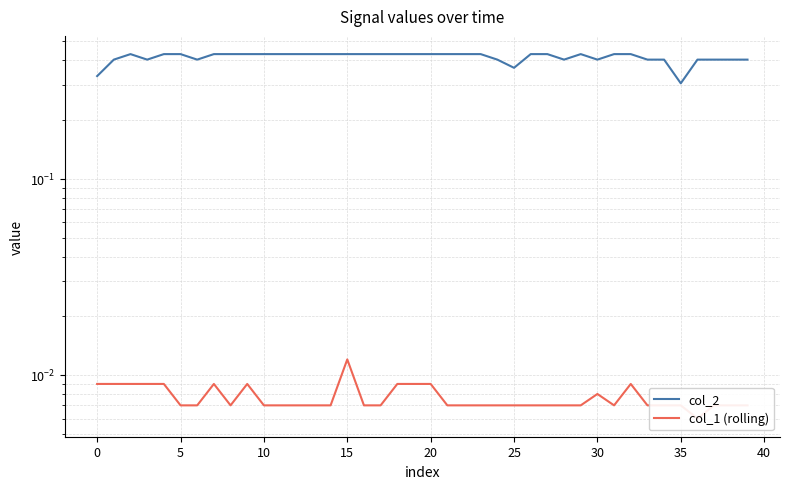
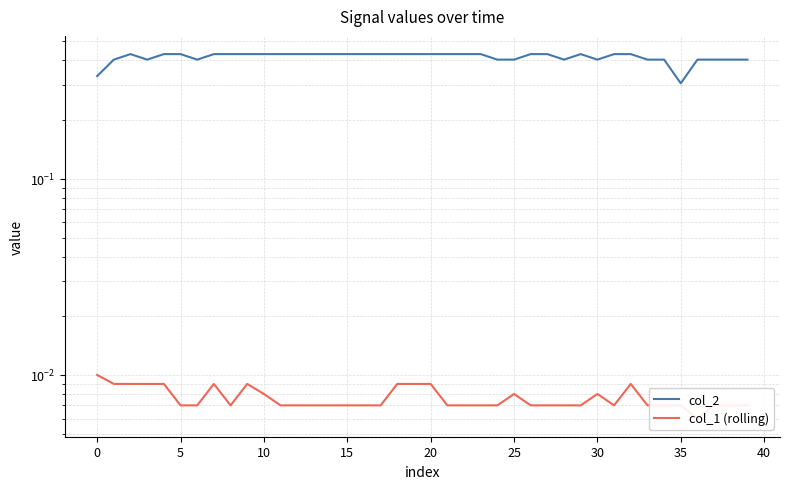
col_1 (rolling), 0: 0.009 -> 0.010
col_1 (rolling), 10: 0.007 -> 0.008
col_1 (rolling), 15: 0.012 -> 0.007
col_2, 25: 0.37 -> 0.40
col_1 (rolling), 25: 0.007 -> 0.008
